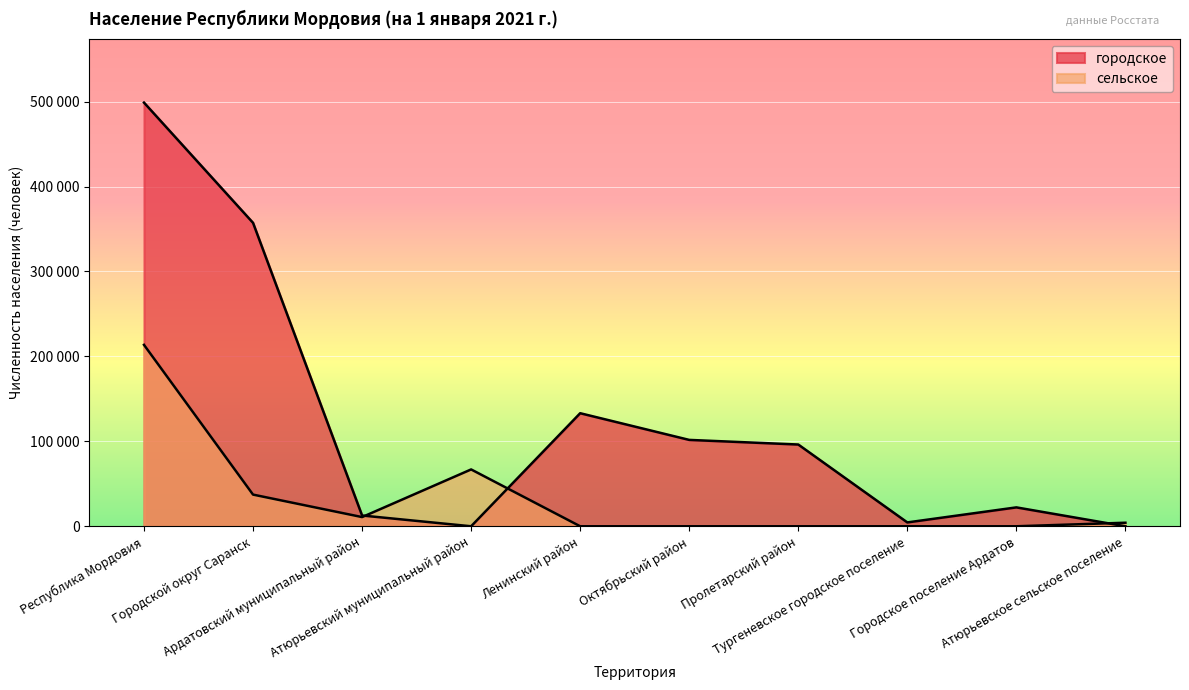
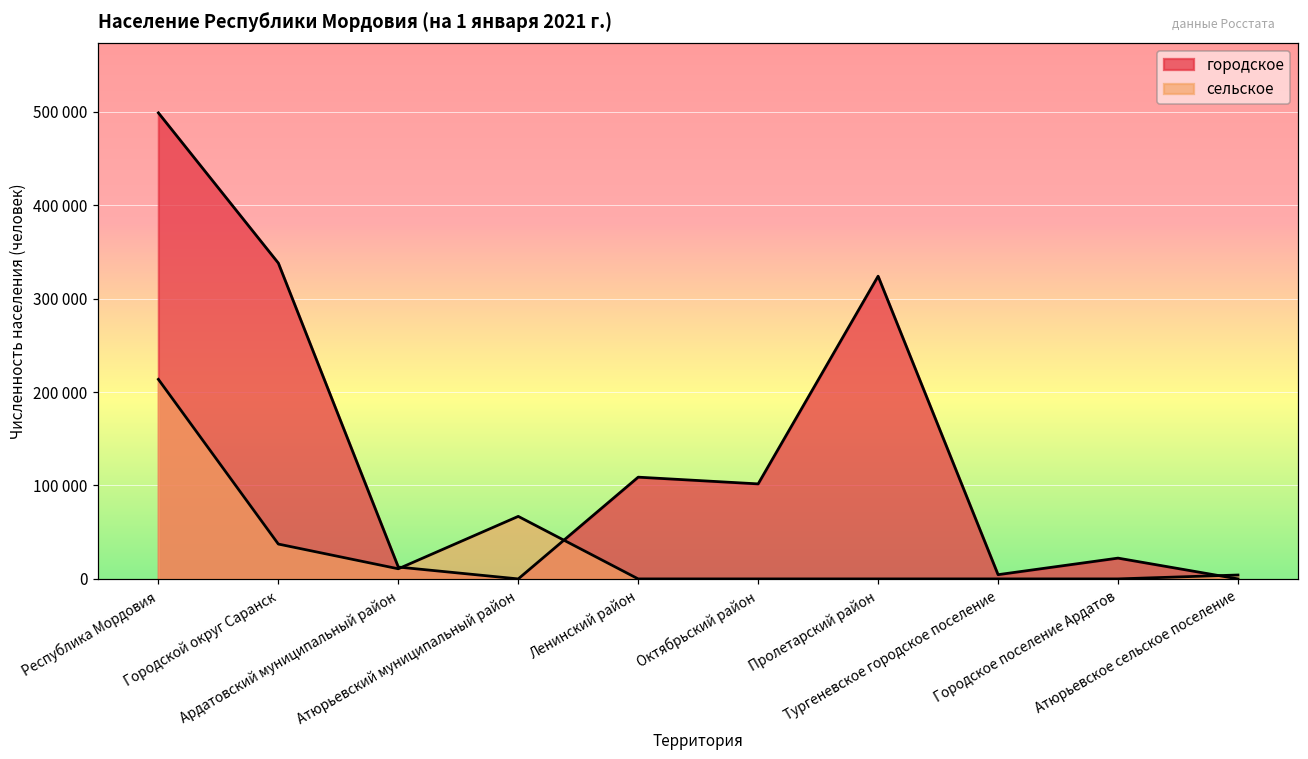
городское, Городской округ Саранск: 360000 -> 340000
городское, Ленинский район: 130000 -> 110000
городское, Пролетарский район: 100000 -> 320000
